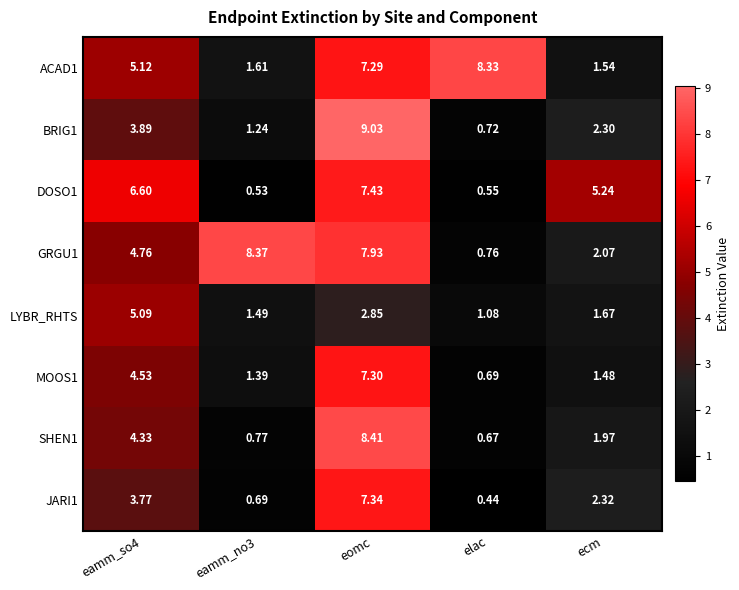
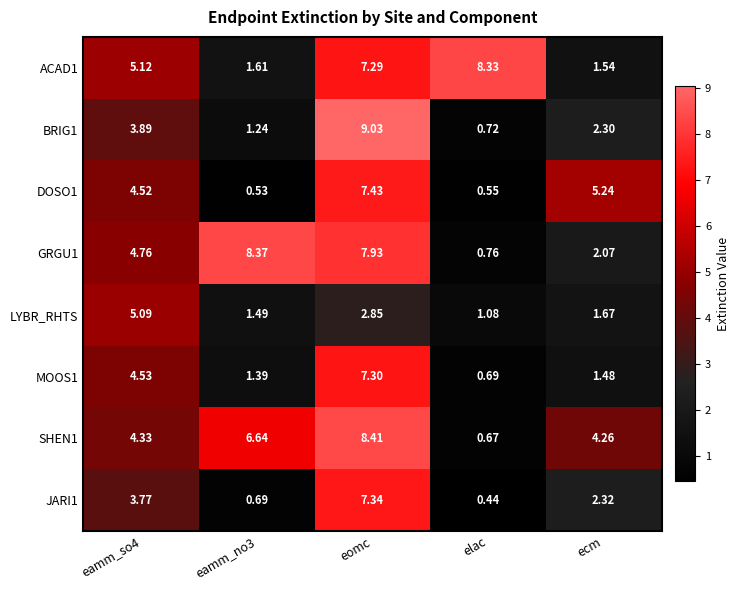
DOSO1, eamm_so4: 6.60 -> 4.52
SHEN1, eamm_no3: 0.77 -> 6.64
SHEN1, ecm: 1.97 -> 4.26
